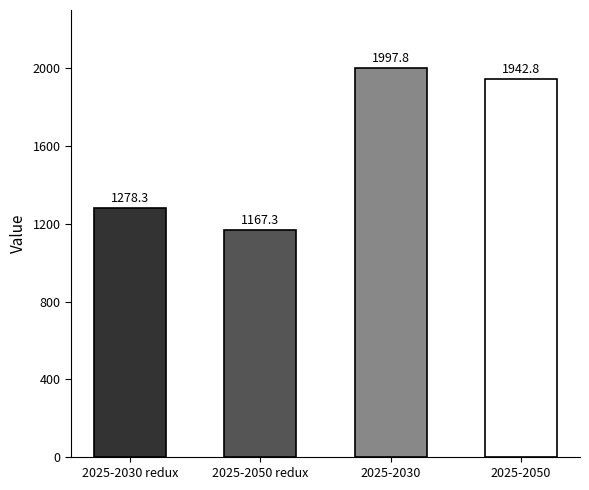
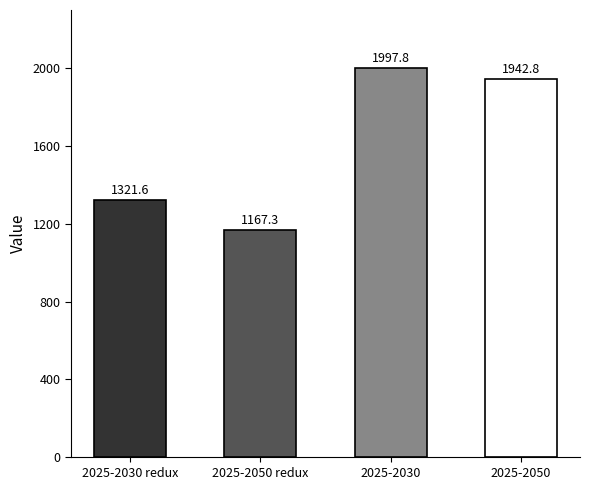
2025-2030 redux: 1278.3 -> 1321.6
